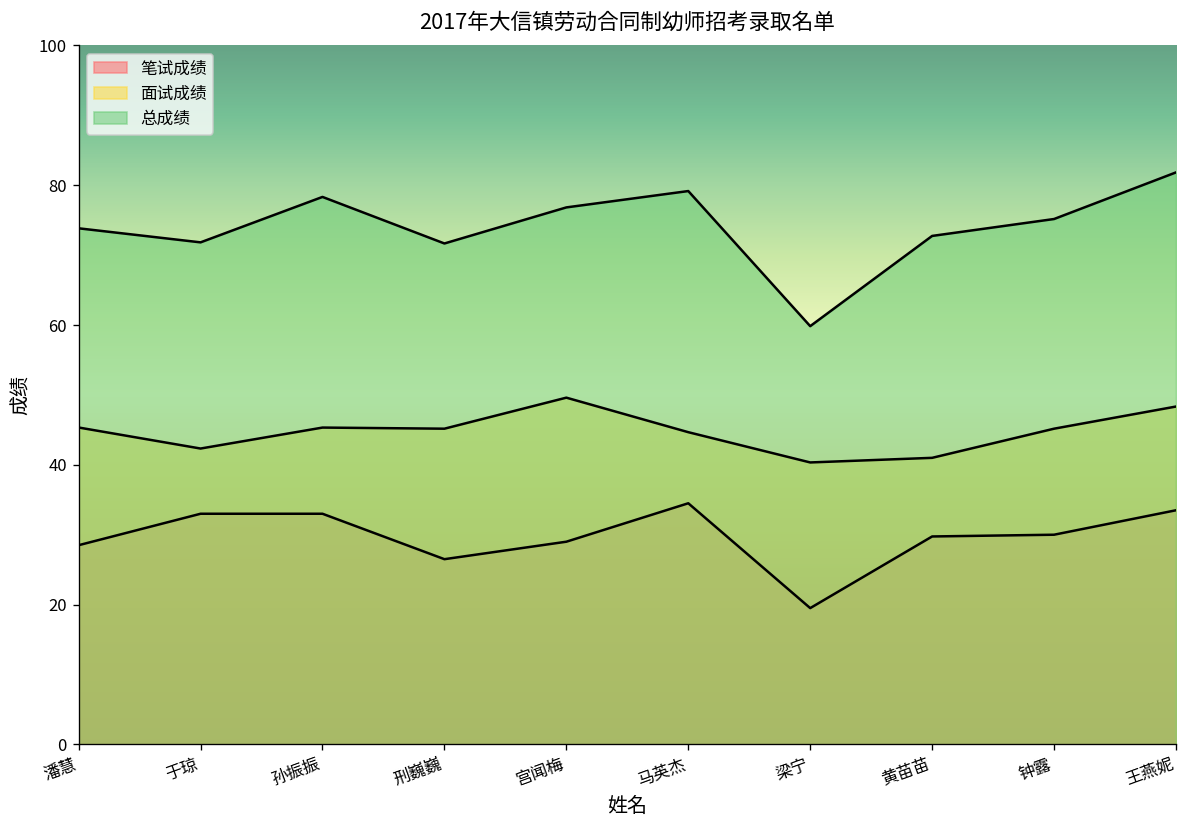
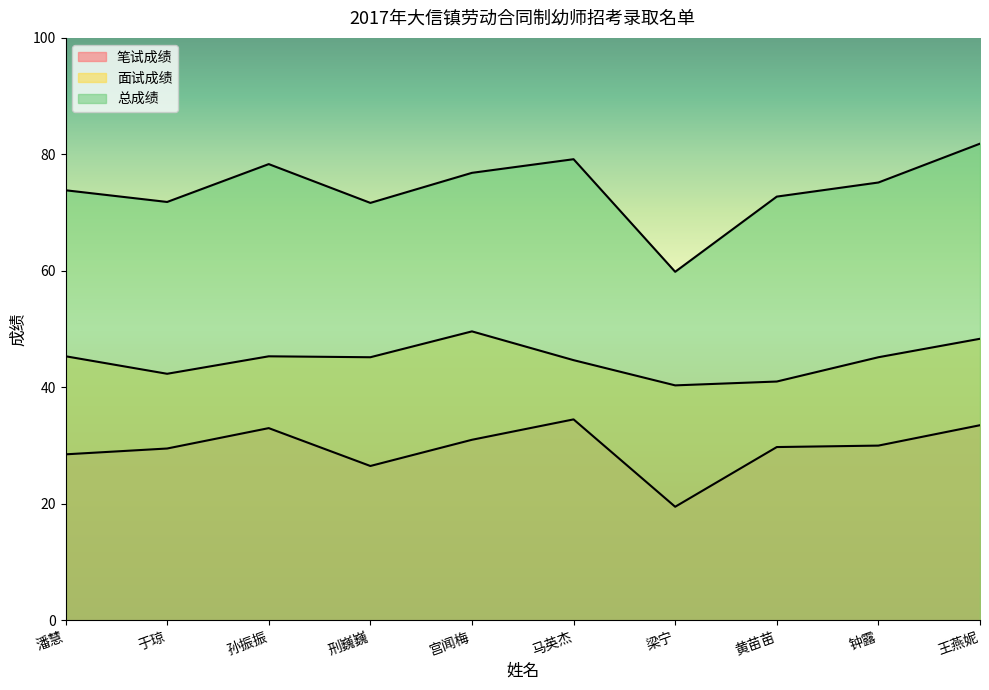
笔试成绩, 于琼: 33 -> 30
笔试成绩, 宫闻梅: 29 -> 31
